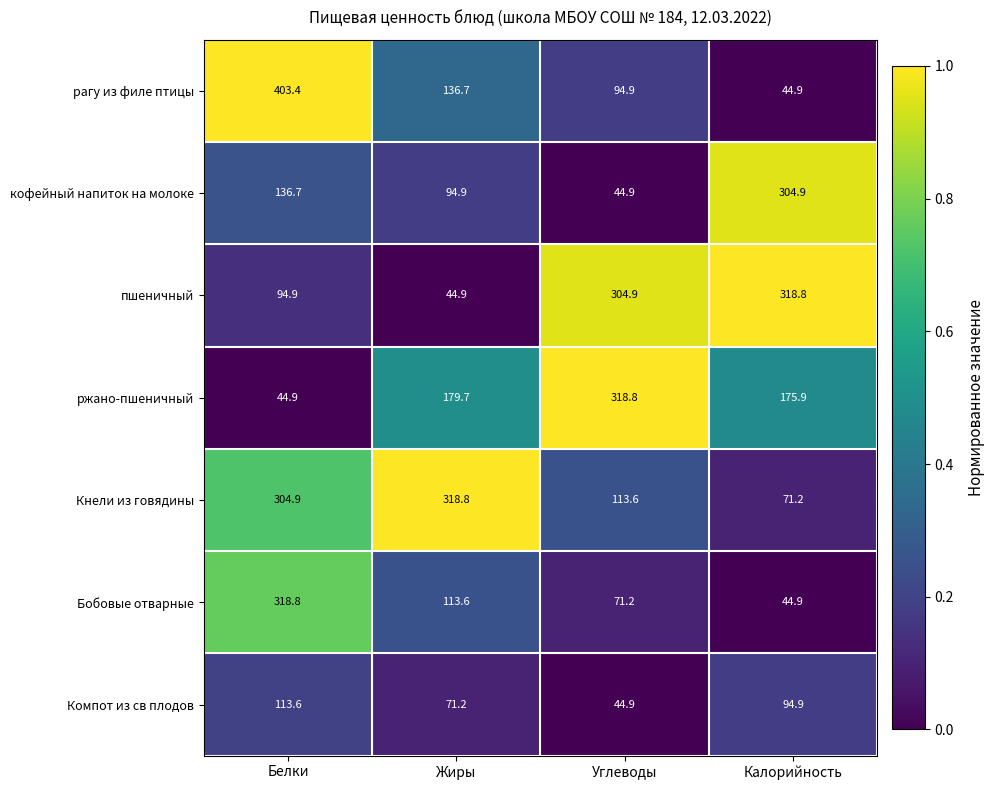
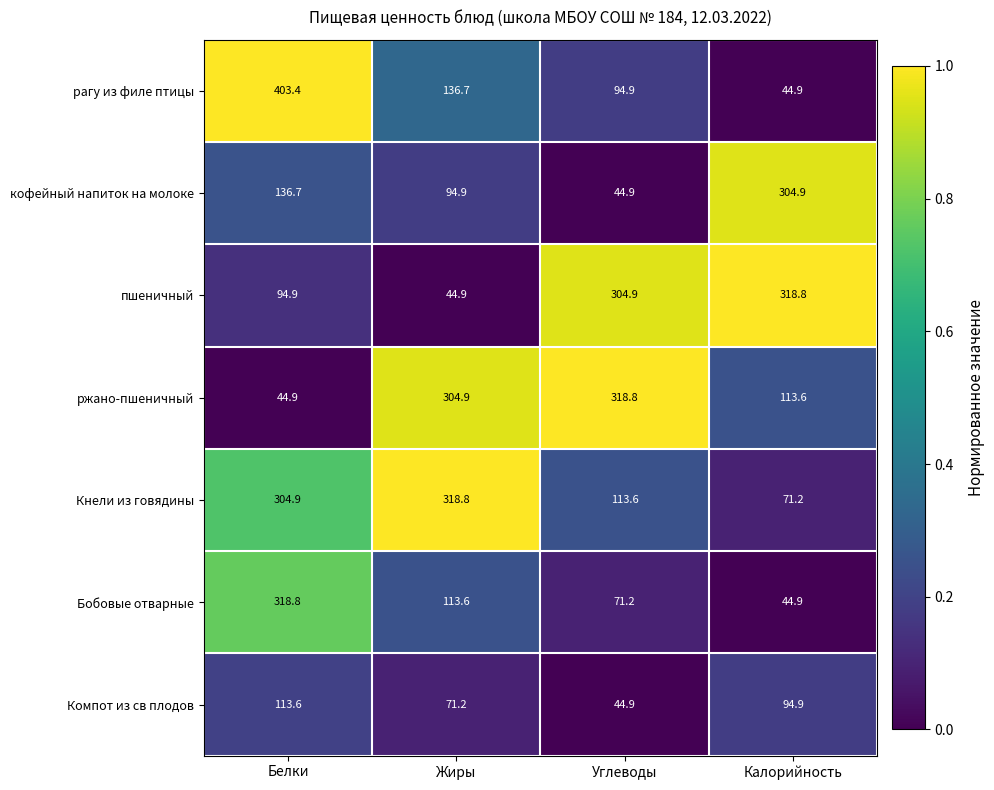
ржано-пшеничный, Жиры: 179.7 -> 304.9
ржано-пшеничный, Калорийность: 175.9 -> 113.6
